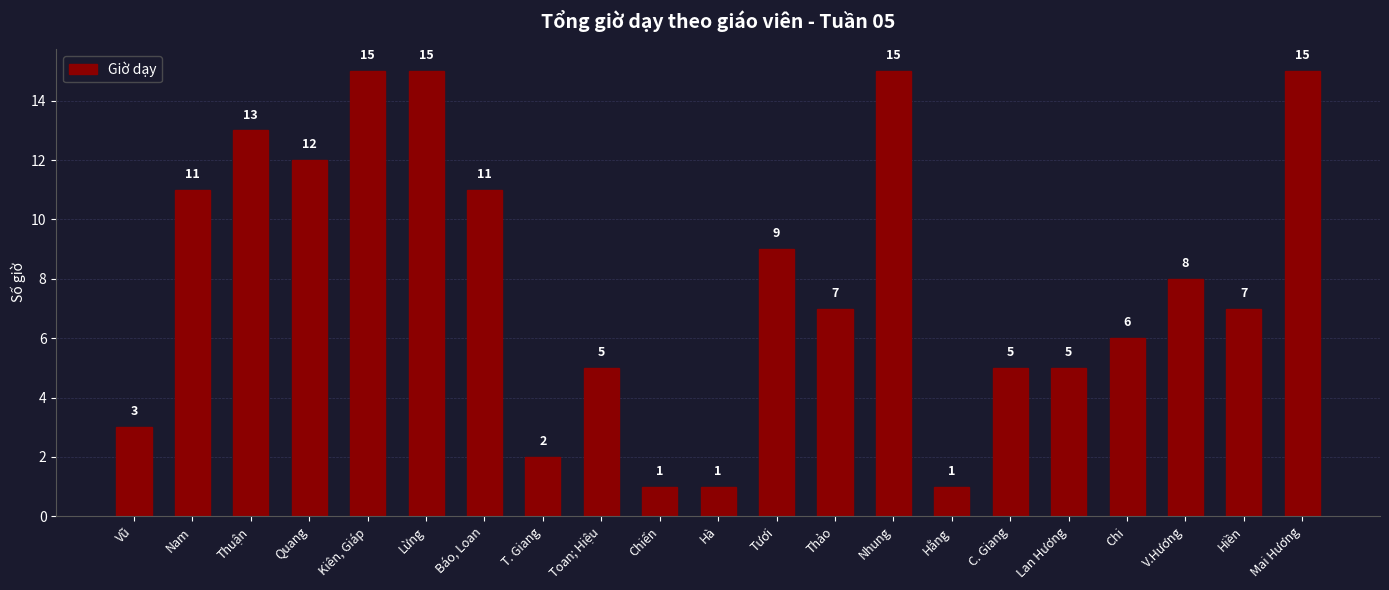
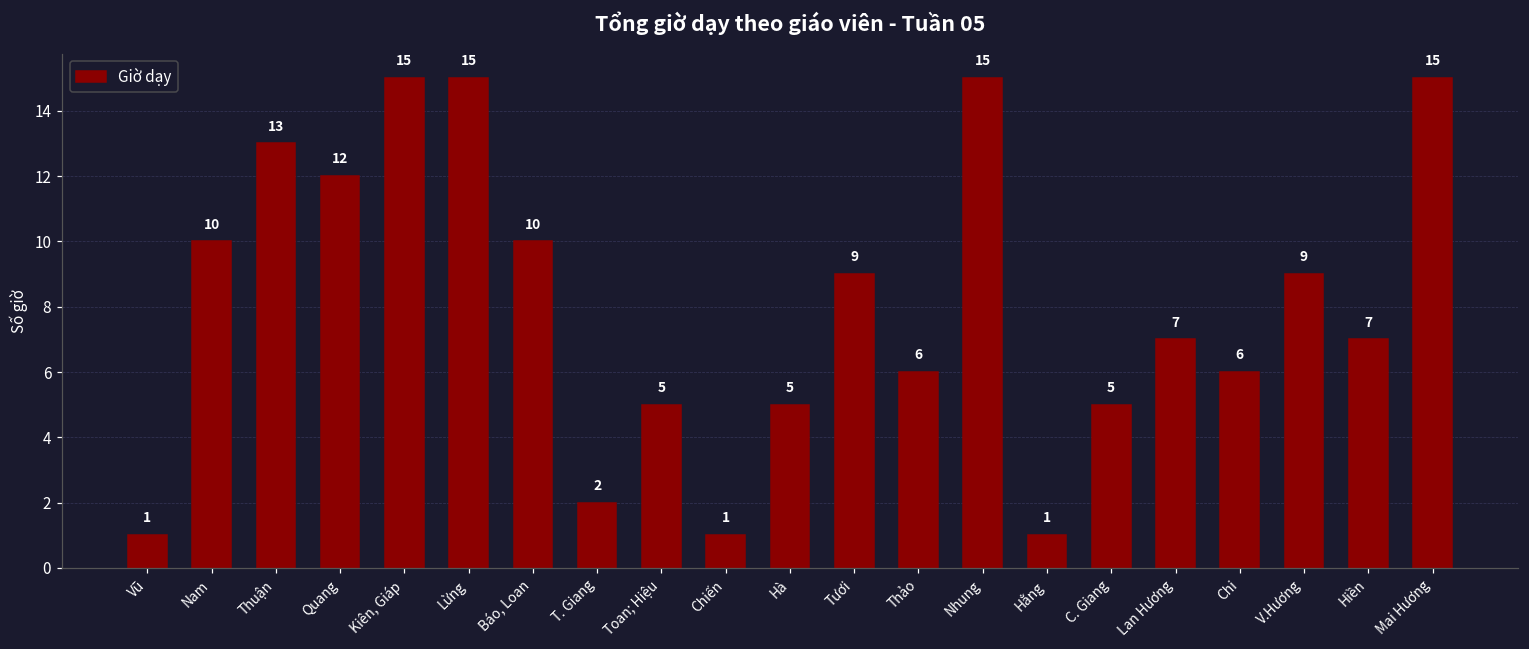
Vũ: 3 -> 1
Nam: 11 -> 10
Báo, Loan: 11 -> 10
Hà: 1 -> 5
Thảo: 7 -> 6
Lan Hương: 5 -> 7
V.Hương: 8 -> 9
